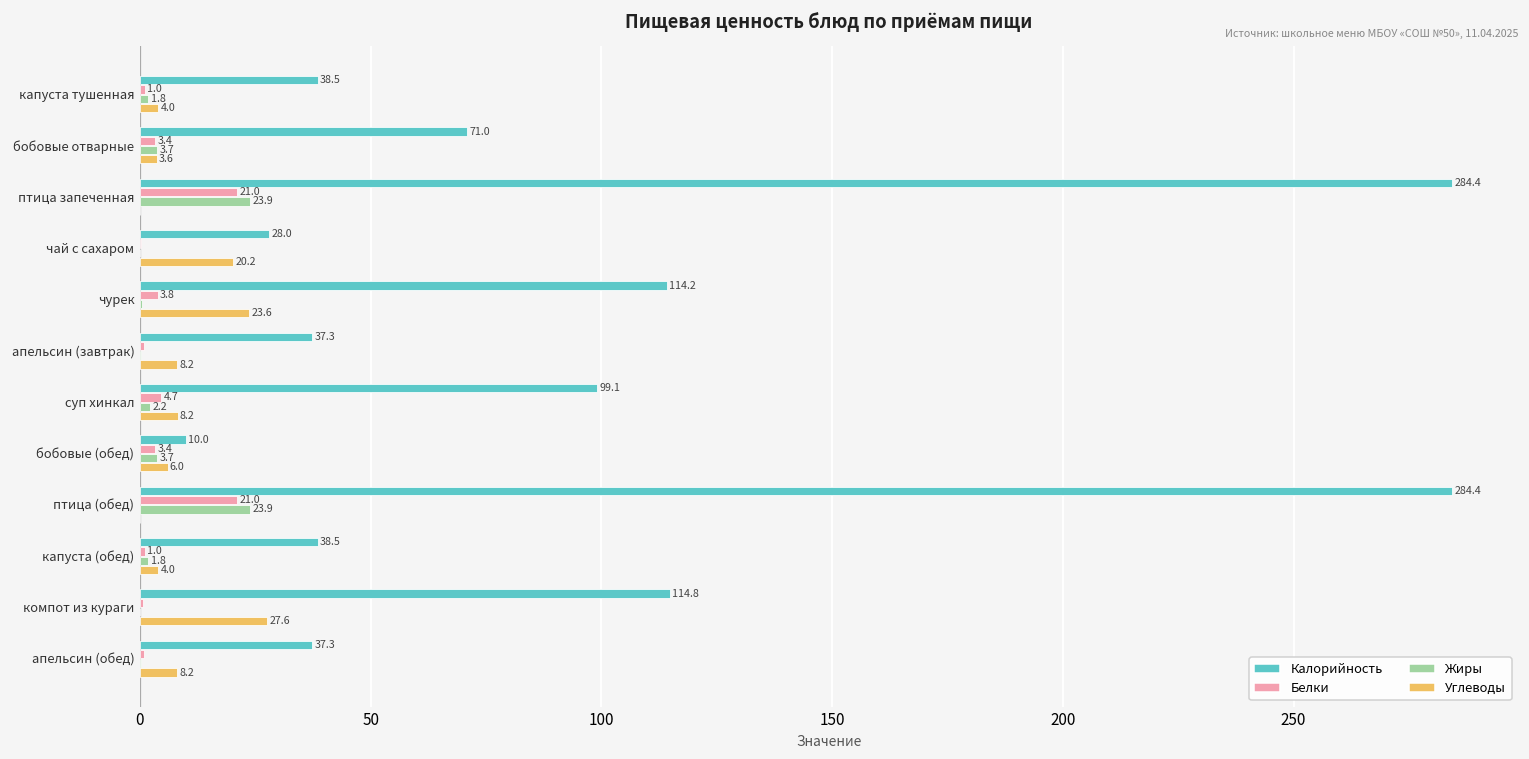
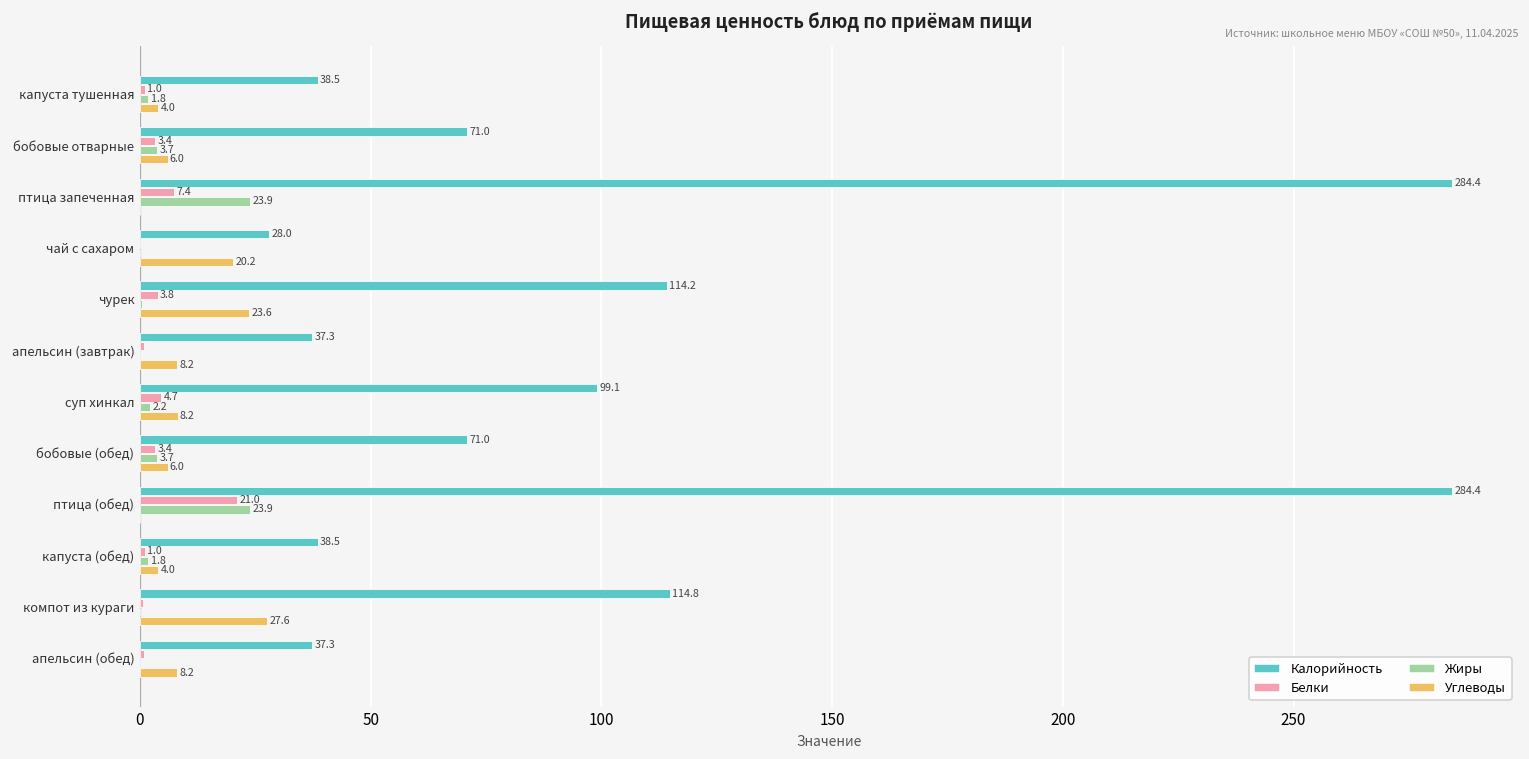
Углеводы, бобовые отварные: 3.6 -> 6.0
Белки, птица запеченная: 21.0 -> 7.4
Калорийность, бобовые (обед): 10.0 -> 71.0
